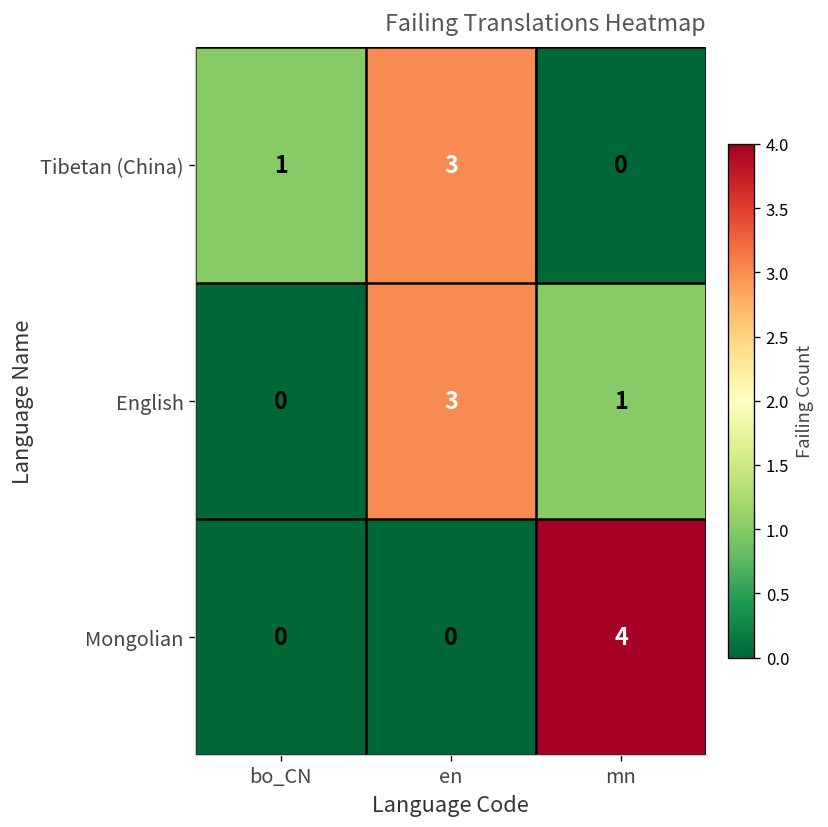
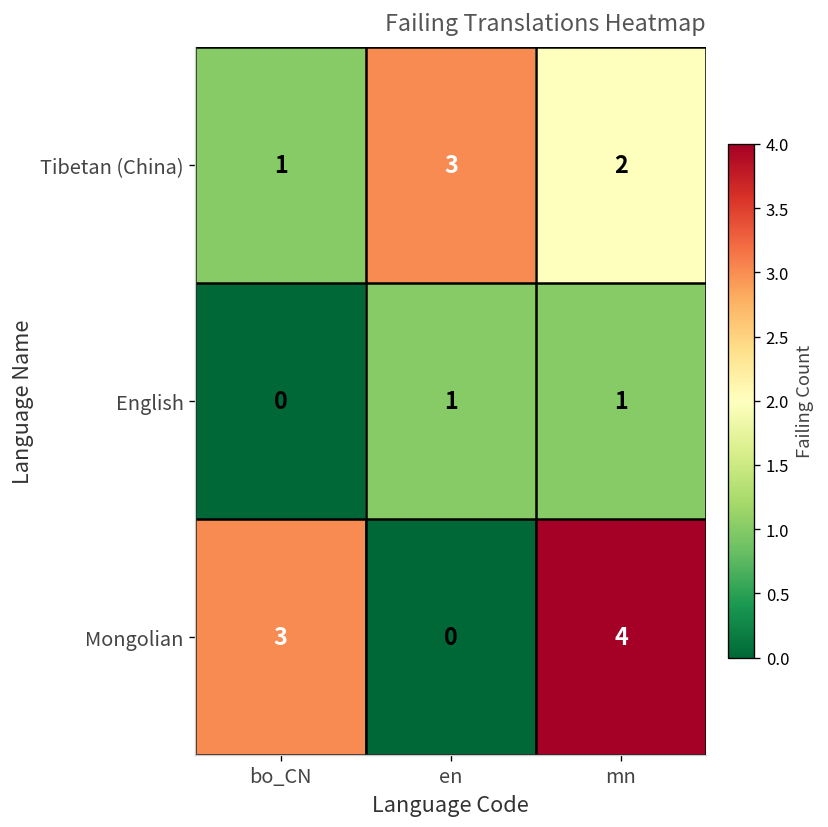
Tibetan (China), mn: 0 -> 2
English, en: 3 -> 1
Mongolian, bo_CN: 0 -> 3
